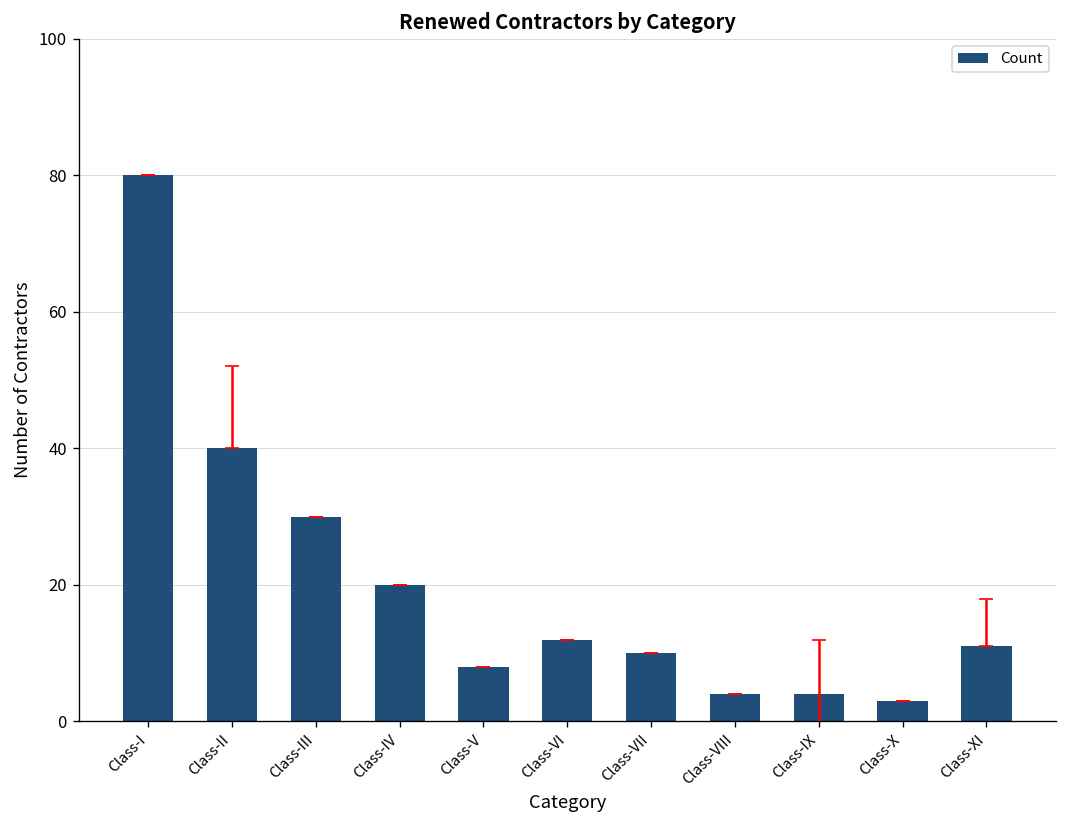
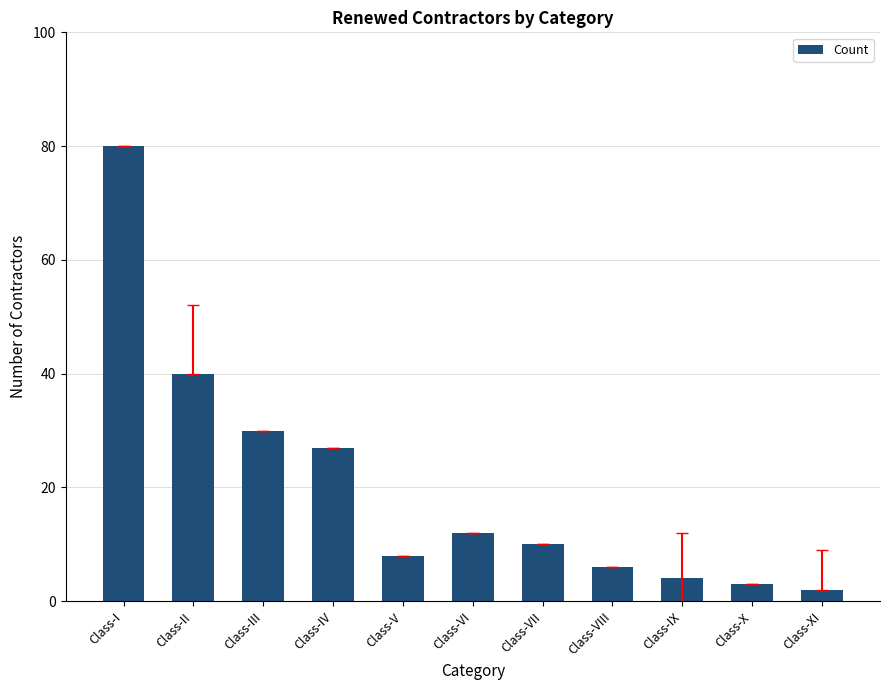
Count, Class-IV: 20 -> 27
Count, Class-VIII: 4 -> 6
Count, Class-XI: 11 -> 2
